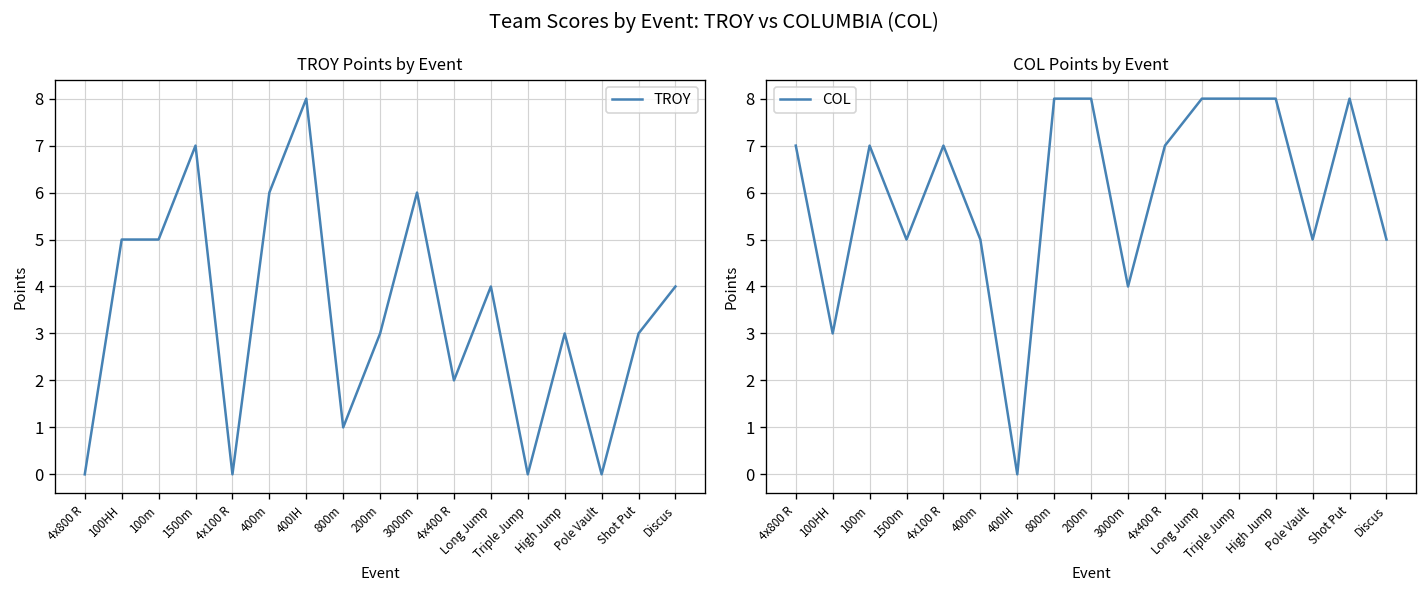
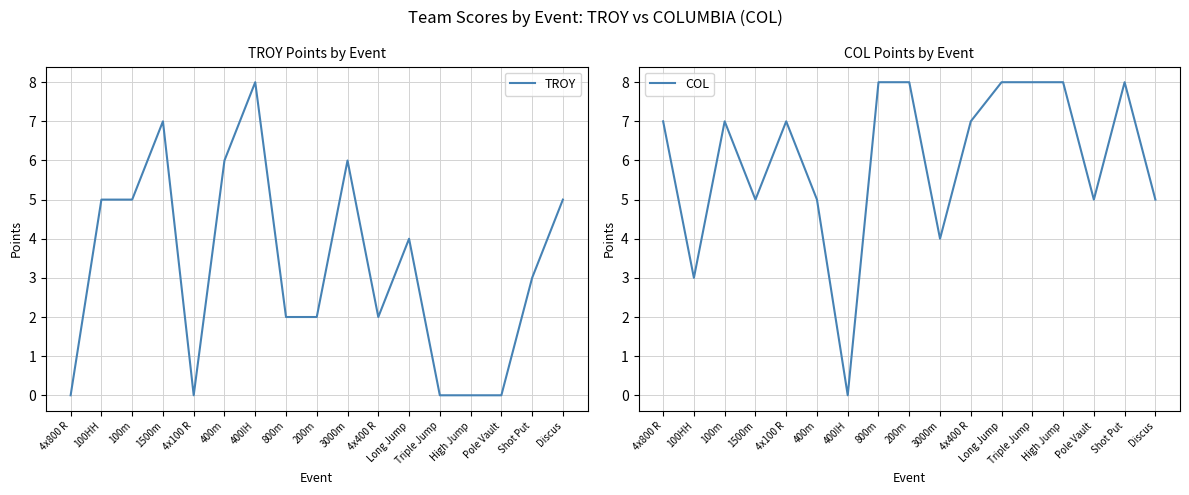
TROY Points by Event, 800m: 1 -> 2
TROY Points by Event, 200m: 3 -> 2
TROY Points by Event, High Jump: 3 -> 0
TROY Points by Event, Discus: 4 -> 5
